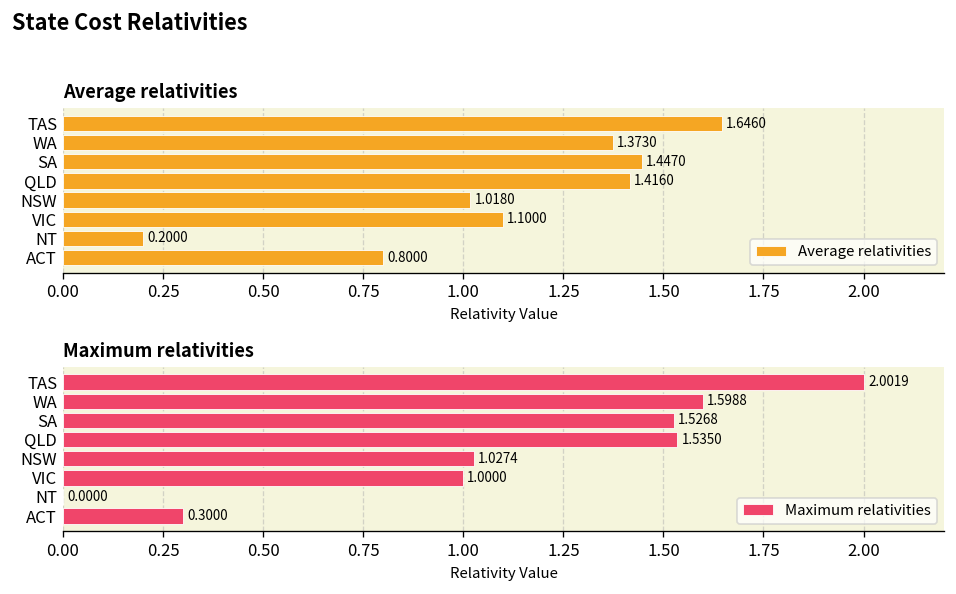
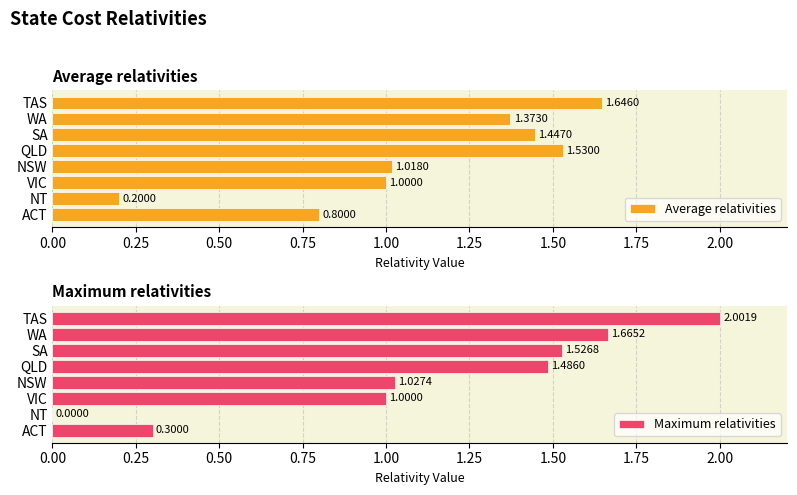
Average relativities, QLD: 1.4160 -> 1.5300
Average relativities, VIC: 1.1000 -> 1.0000
Maximum relativities, WA: 1.5988 -> 1.6652
Maximum relativities, QLD: 1.5350 -> 1.4860
